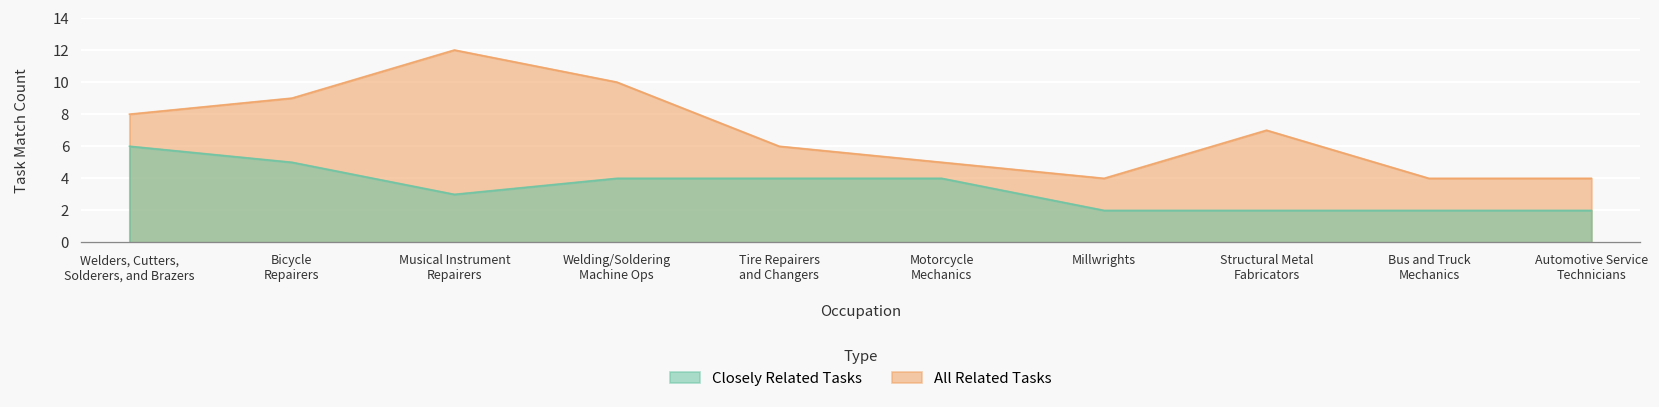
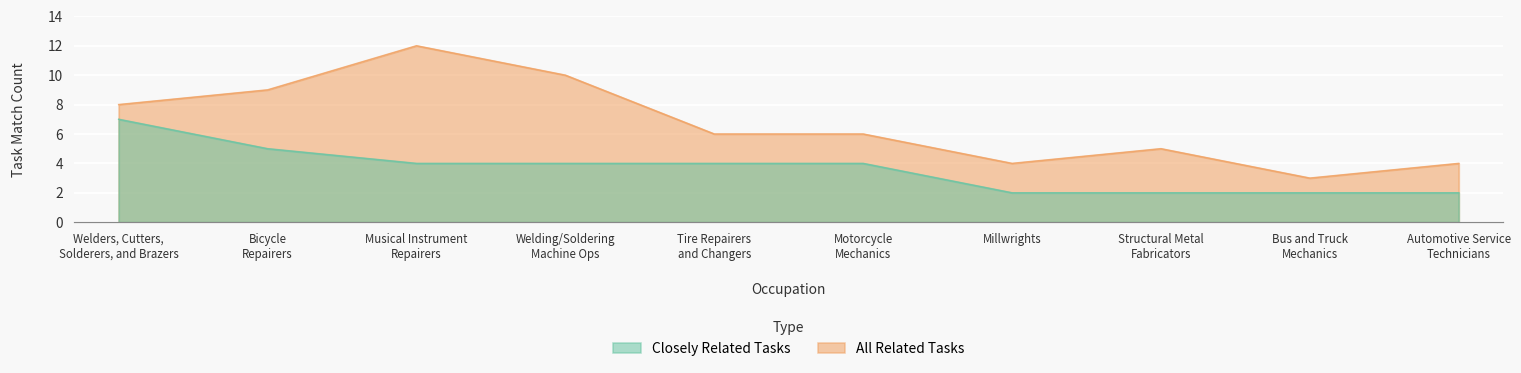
Closely Related Tasks, Welders, Cutters, Solderers, and Brazers: 6 -> 7
Closely Related Tasks, Musical Instrument Repairers: 3 -> 4
All Related Tasks, Motorcycle Mechanics: 5 -> 6
All Related Tasks, Structural Metal Fabricators: 7 -> 5
All Related Tasks, Bus and Truck Mechanics: 4 -> 3
